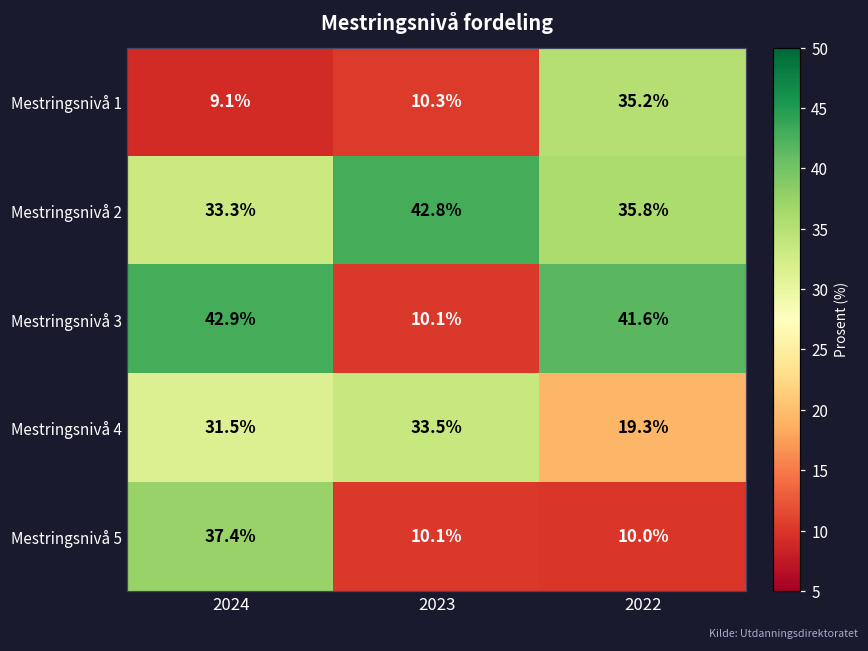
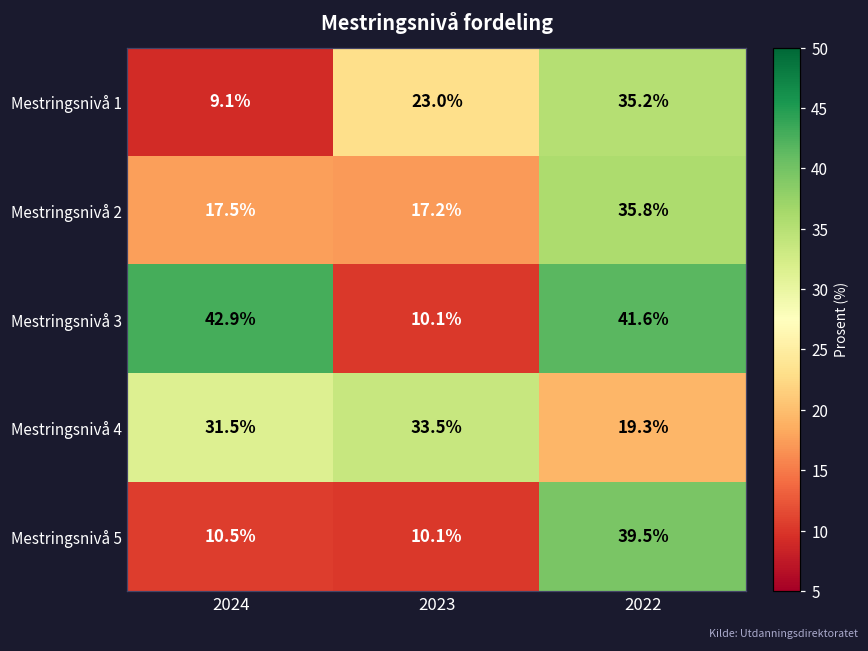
Mestringsnivå 1, 2023: 10.3% -> 23.0%
Mestringsnivå 2, 2024: 33.3% -> 17.5%
Mestringsnivå 2, 2023: 42.8% -> 17.2%
Mestringsnivå 5, 2024: 37.4% -> 10.5%
Mestringsnivå 5, 2022: 10.0% -> 39.5%
